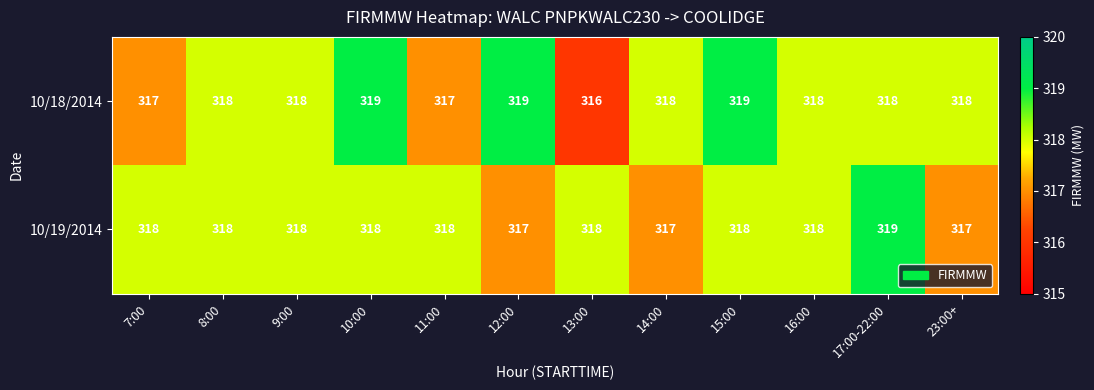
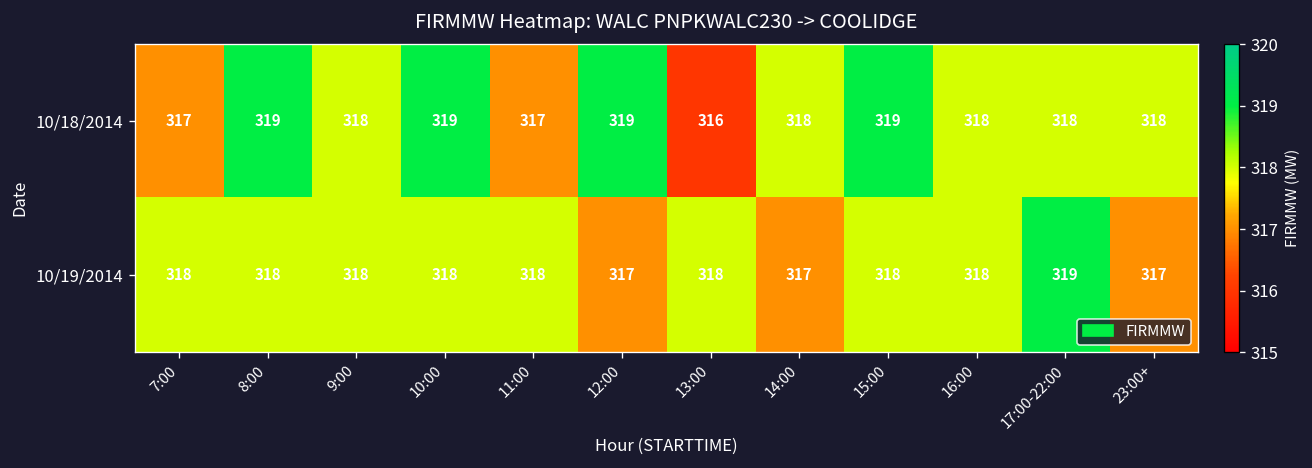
10/18/2014, 8:00: 318 -> 319
